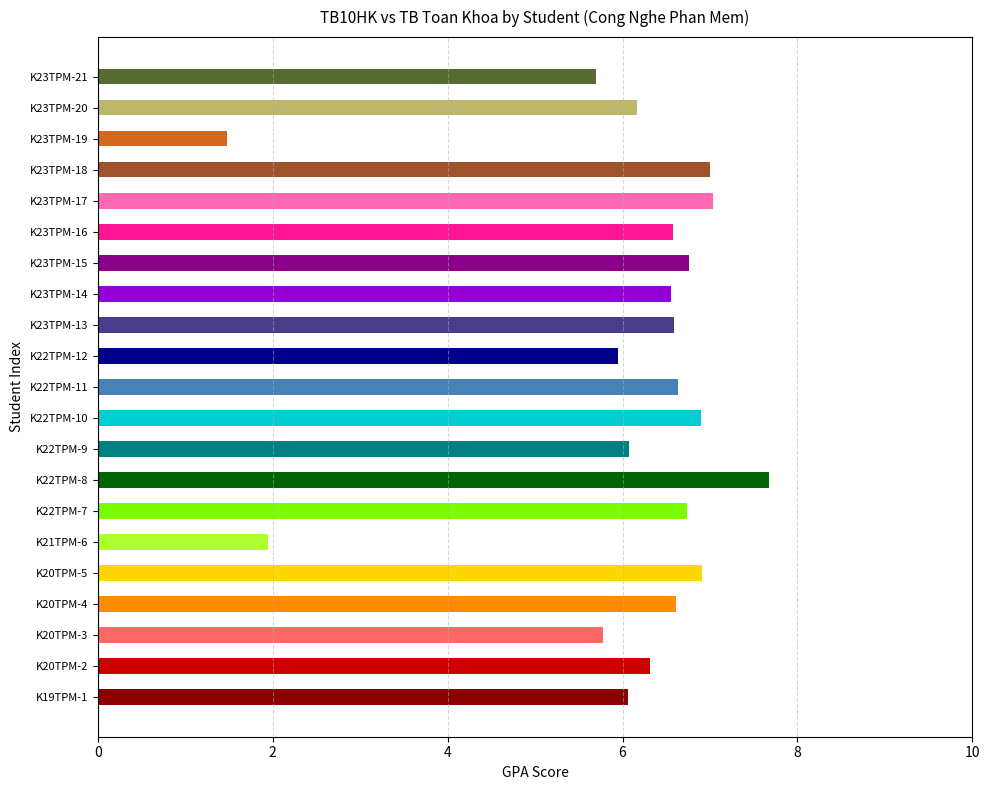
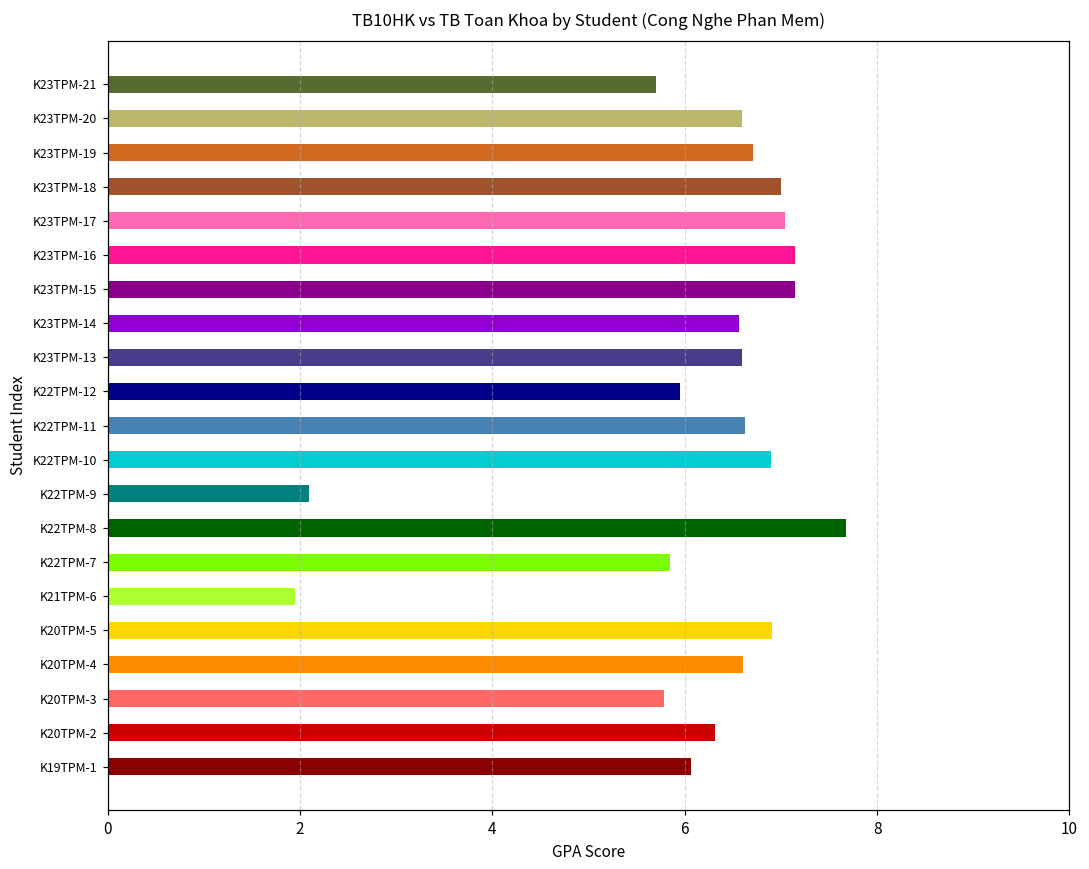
K23TPM-20: 6.2 -> 6.6
K23TPM-19: 1.5 -> 6.7
K23TPM-16: 6.6 -> 7.2
K23TPM-15: 6.8 -> 7.2
K22TPM-9: 6.1 -> 2.1
K22TPM-7: 6.7 -> 5.9
